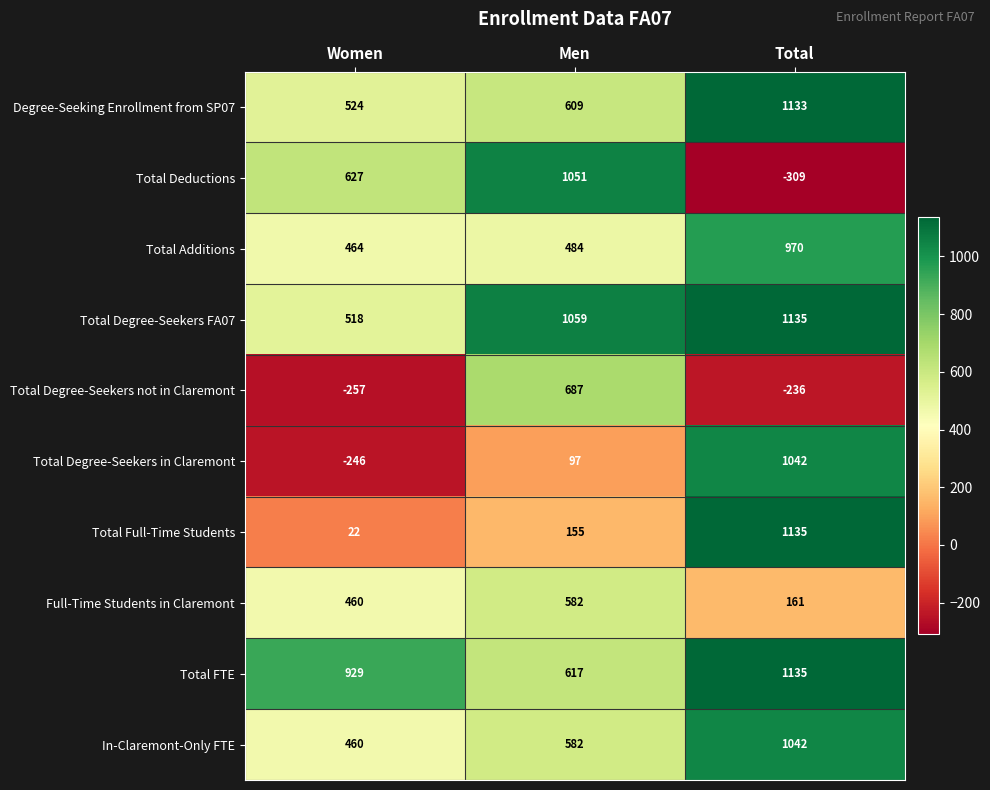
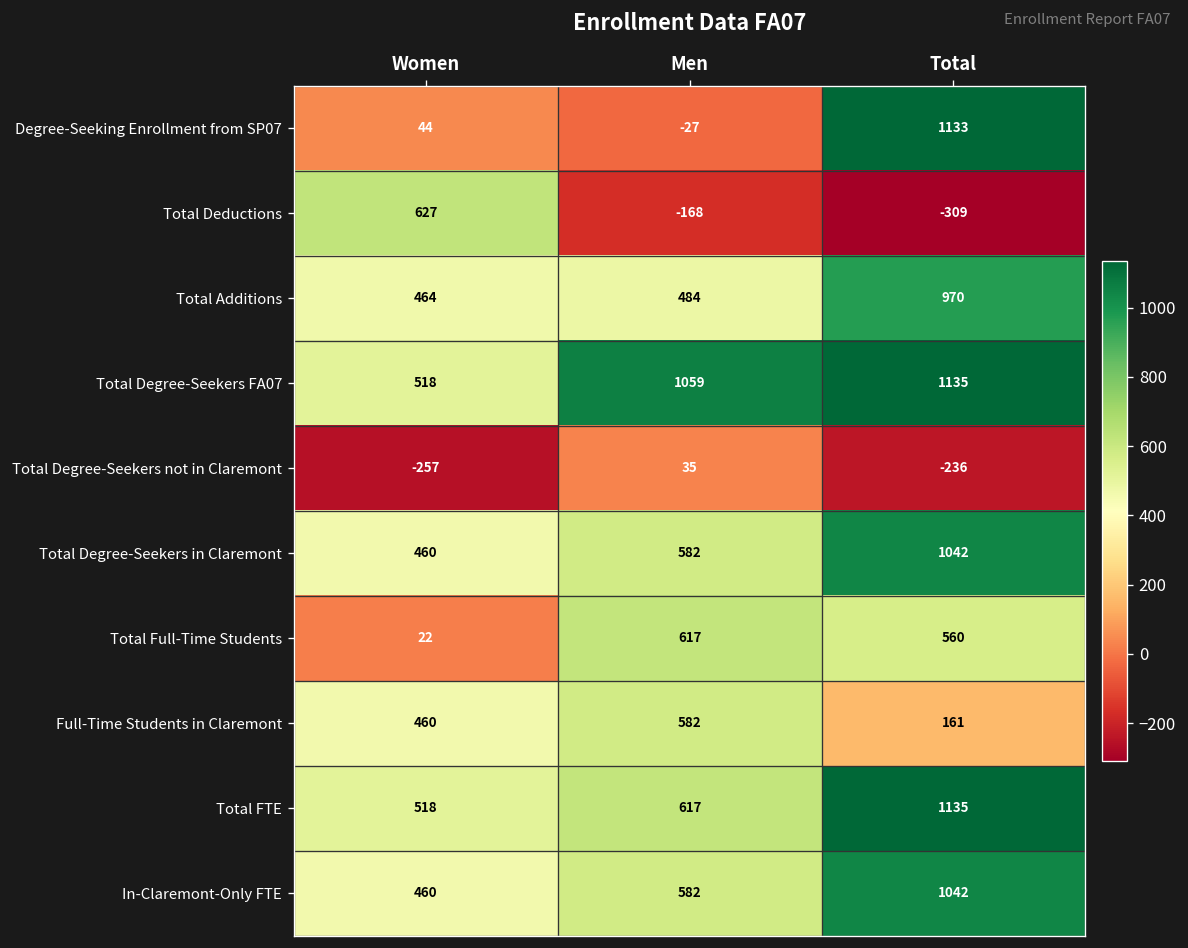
Degree-Seeking Enrollment from SP07, Women: 524 -> 44
Degree-Seeking Enrollment from SP07, Men: 609 -> -27
Total Deductions, Men: 1051 -> -168
Total Degree-Seekers not in Claremont, Men: 687 -> 35
Total Degree-Seekers in Claremont, Women: -246 -> 460
Total Degree-Seekers in Claremont, Men: 97 -> 582
Total Full-Time Students, Men: 155 -> 617
Total Full-Time Students, Total: 1135 -> 560
Total FTE, Women: 929 -> 518
